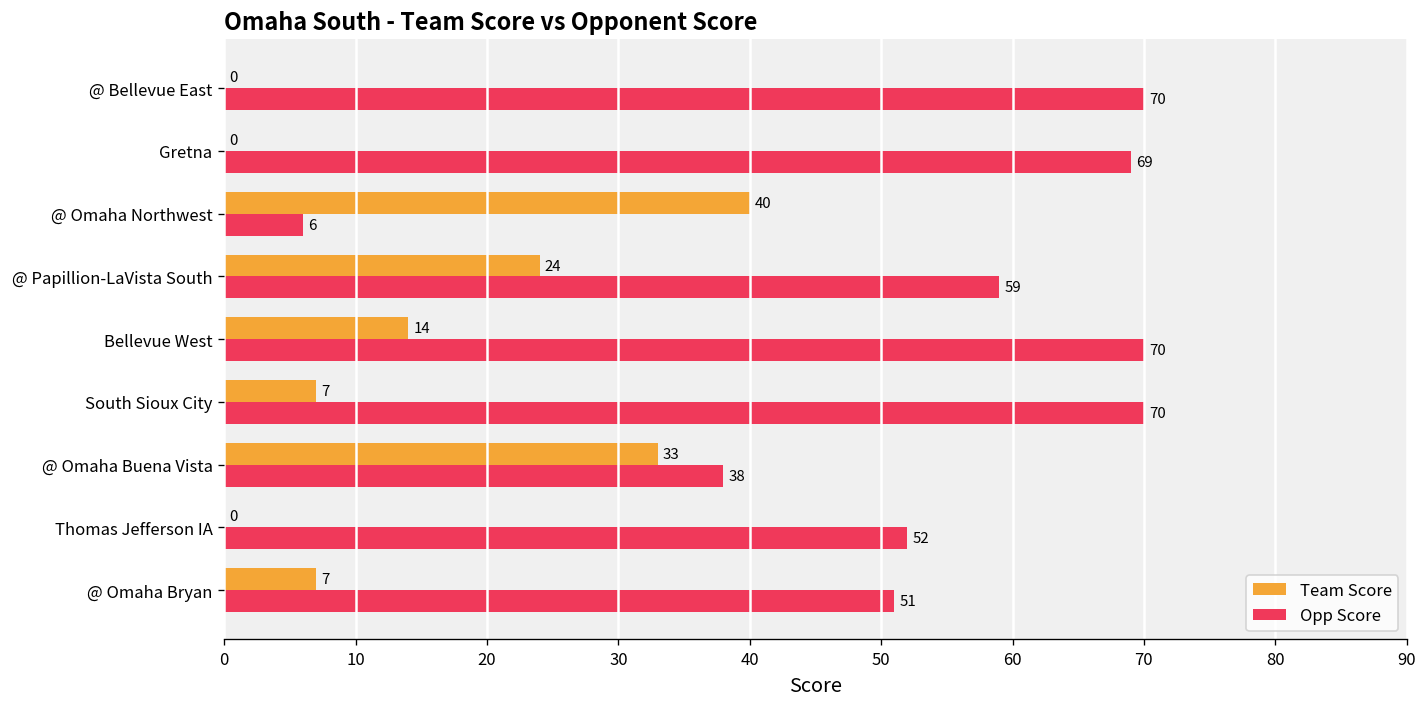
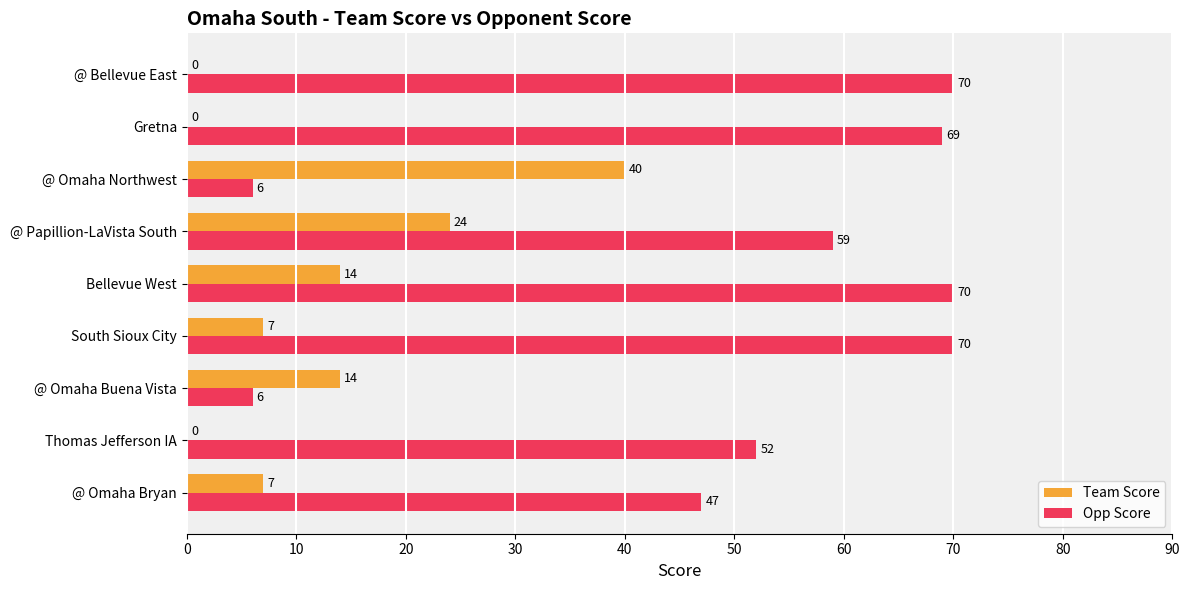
Team Score, @ Omaha Buena Vista: 33 -> 14
Opp Score, @ Omaha Buena Vista: 38 -> 6
Opp Score, @ Omaha Bryan: 51 -> 47
